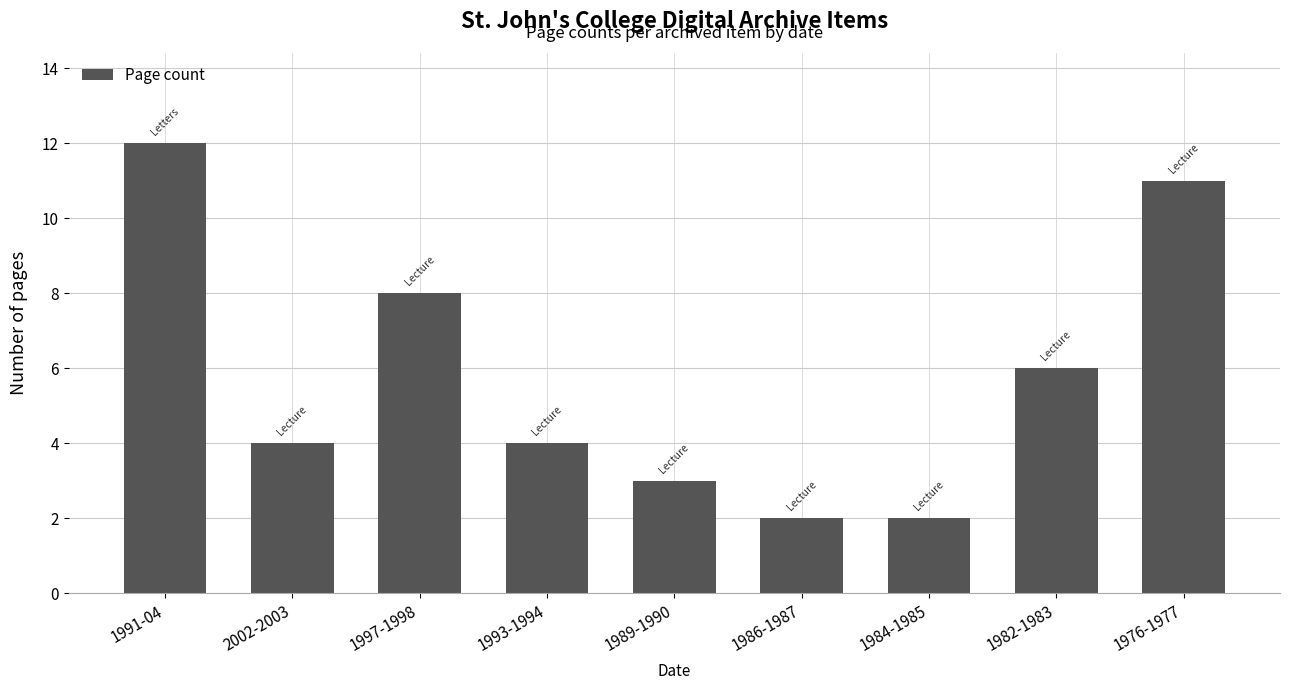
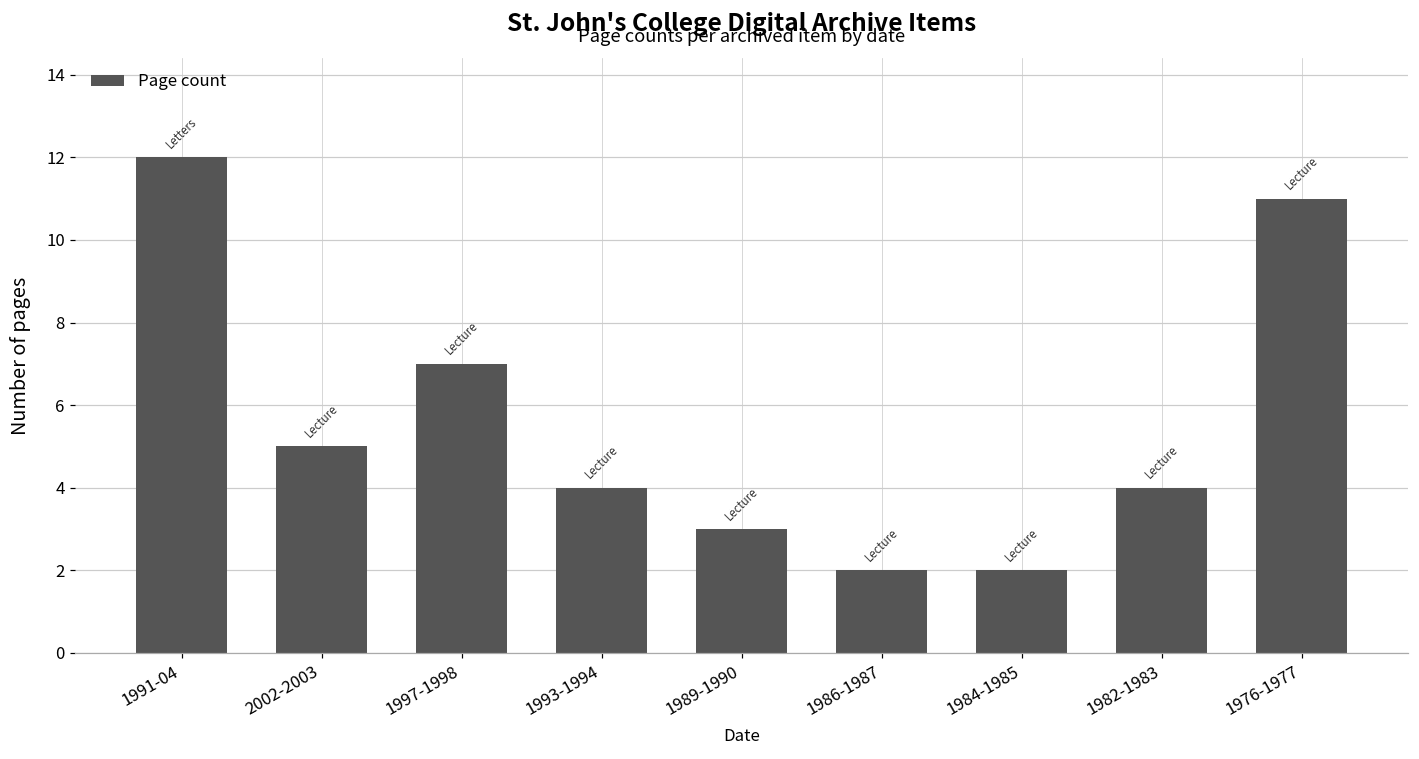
2002-2003: 4 -> 5
1997-1998: 8 -> 7
1982-1983: 6 -> 4
